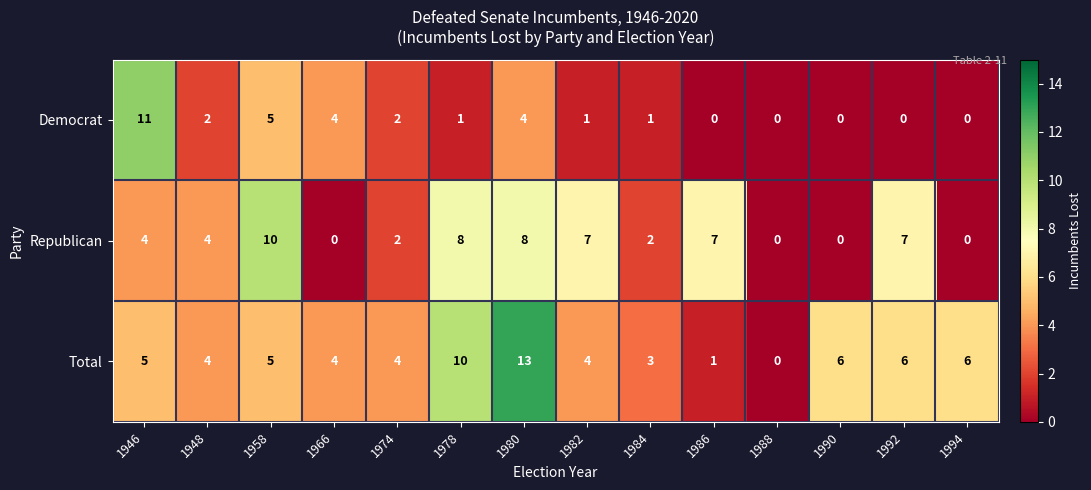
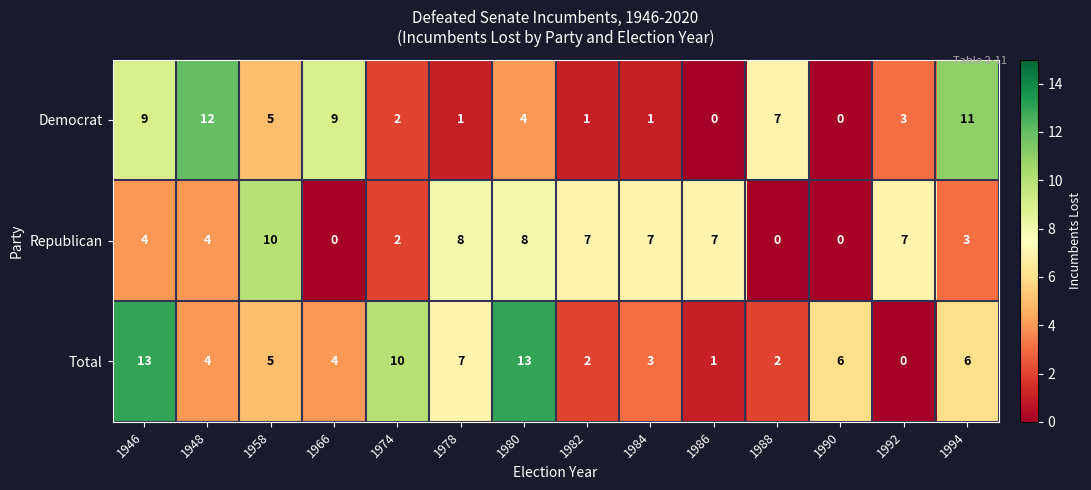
Democrat, 1946: 11 -> 9
Democrat, 1948: 2 -> 12
Democrat, 1966: 4 -> 9
Democrat, 1988: 0 -> 7
Democrat, 1992: 0 -> 3
Democrat, 1994: 0 -> 11
Republican, 1984: 2 -> 7
Republican, 1994: 0 -> 3
Total, 1946: 5 -> 13
Total, 1974: 4 -> 10
Total, 1978: 10 -> 7
Total, 1982: 4 -> 2
Total, 1988: 0 -> 2
Total, 1992: 6 -> 0
